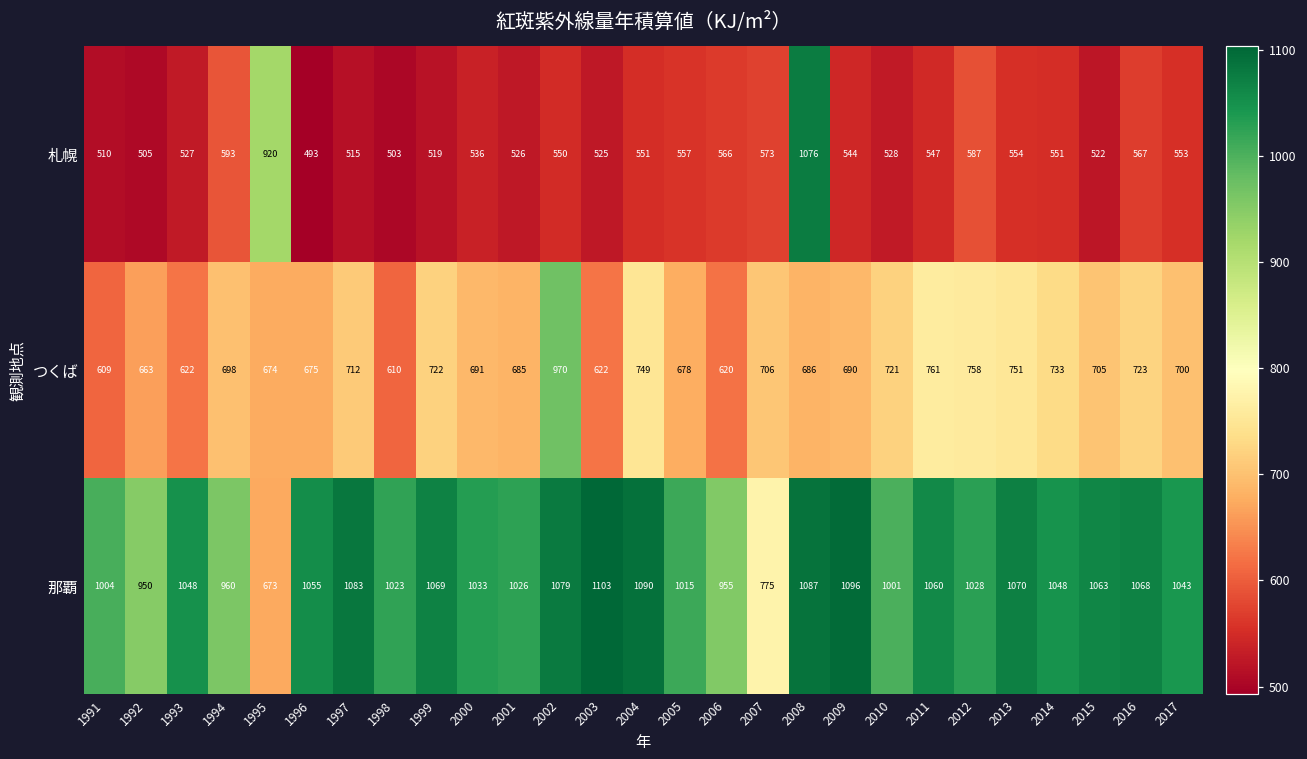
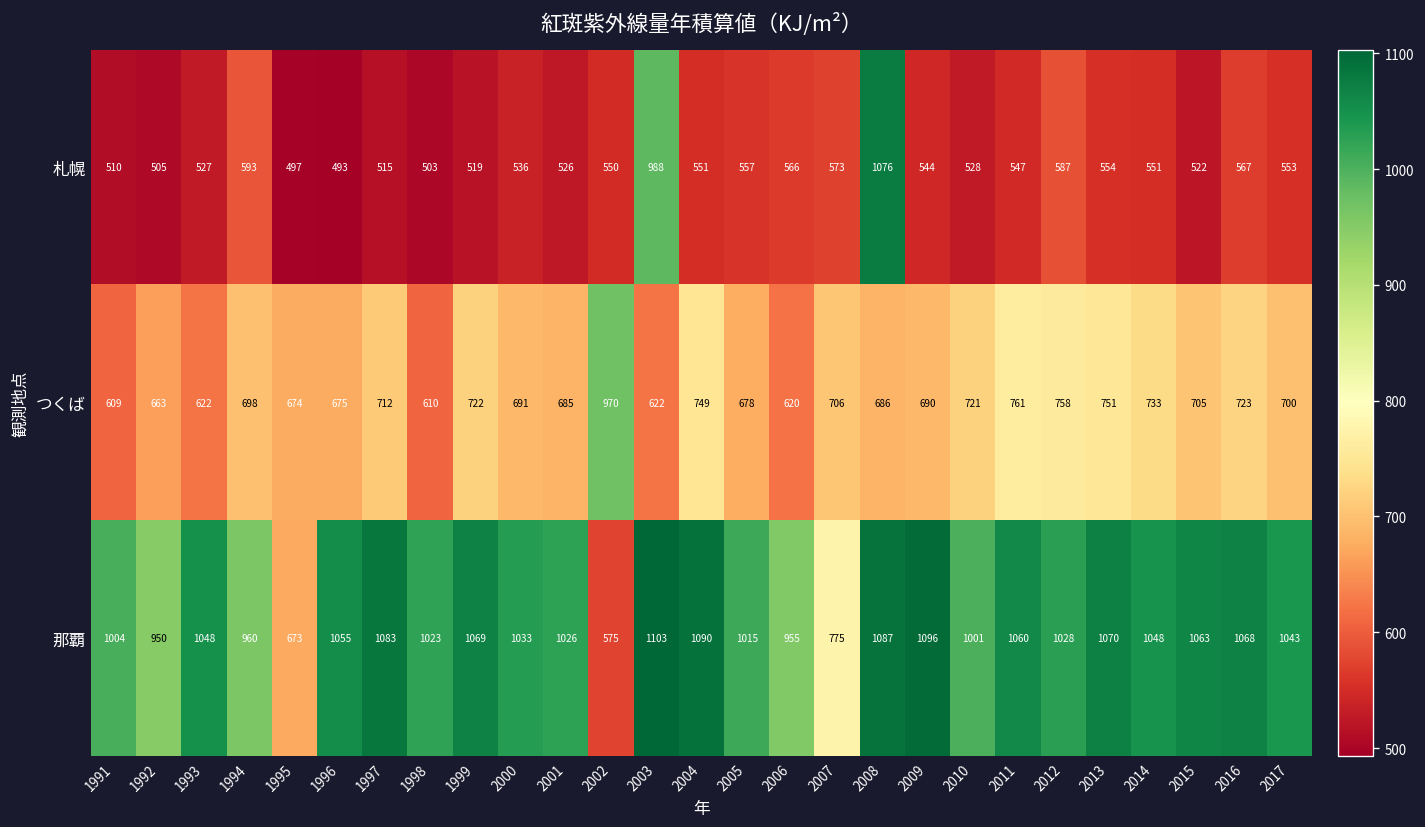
札幌, 1995: 920 -> 497
札幌, 2003: 525 -> 988
那覇, 2002: 1079 -> 575
